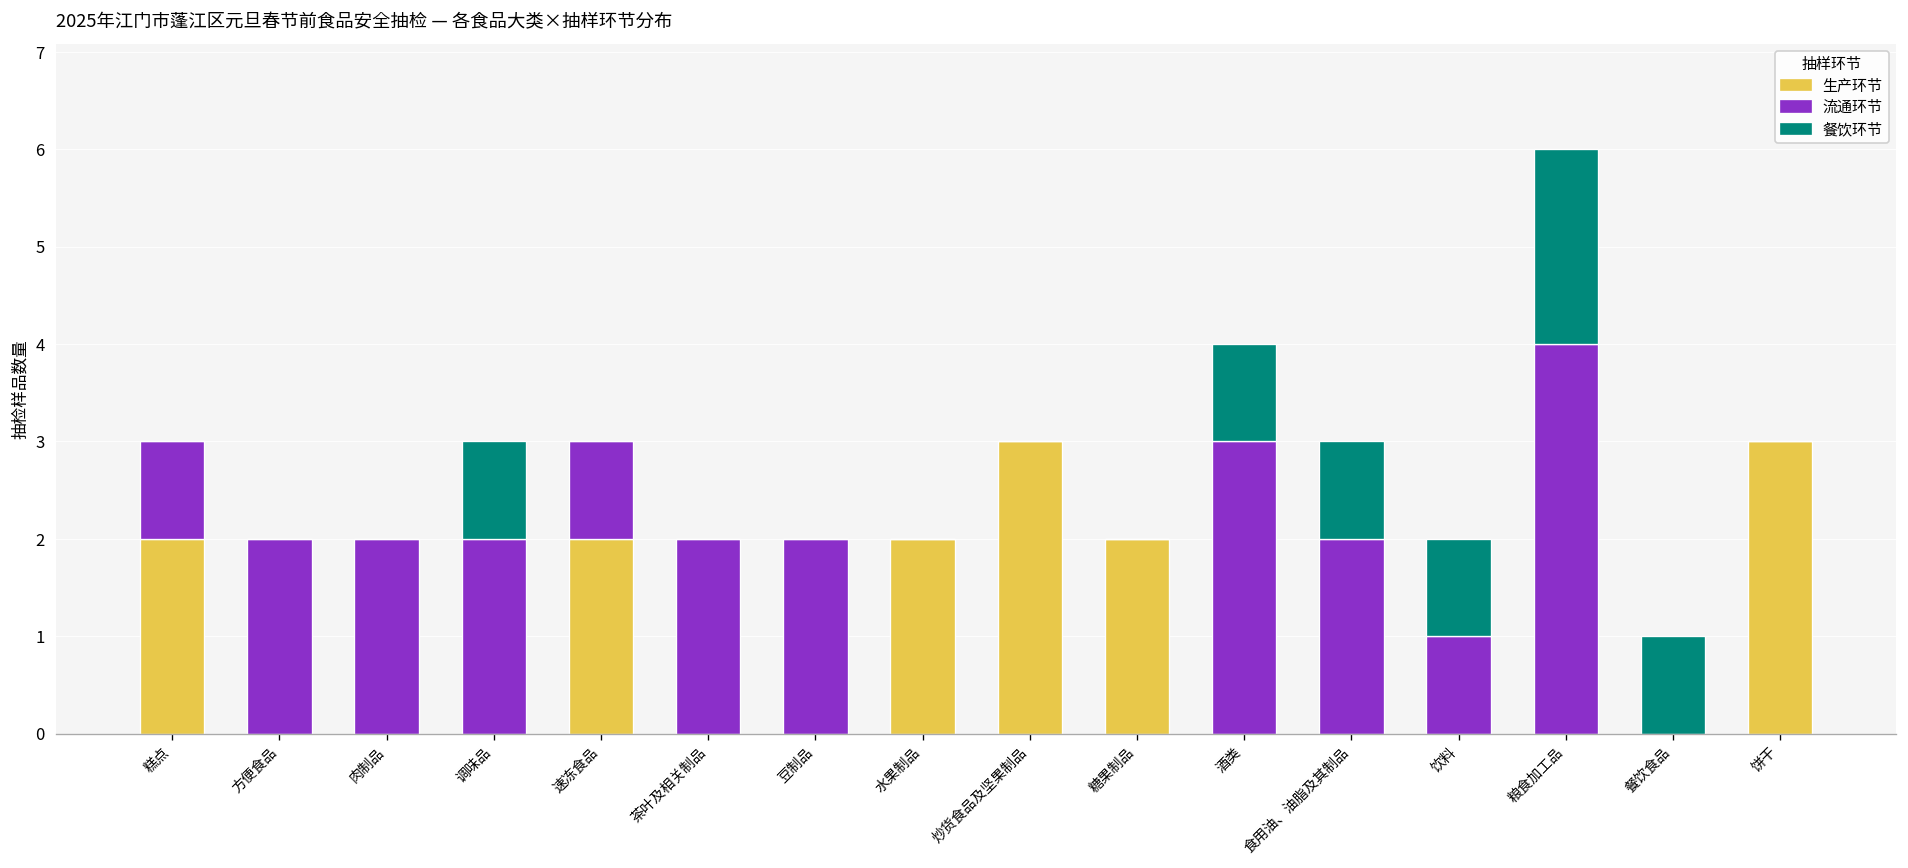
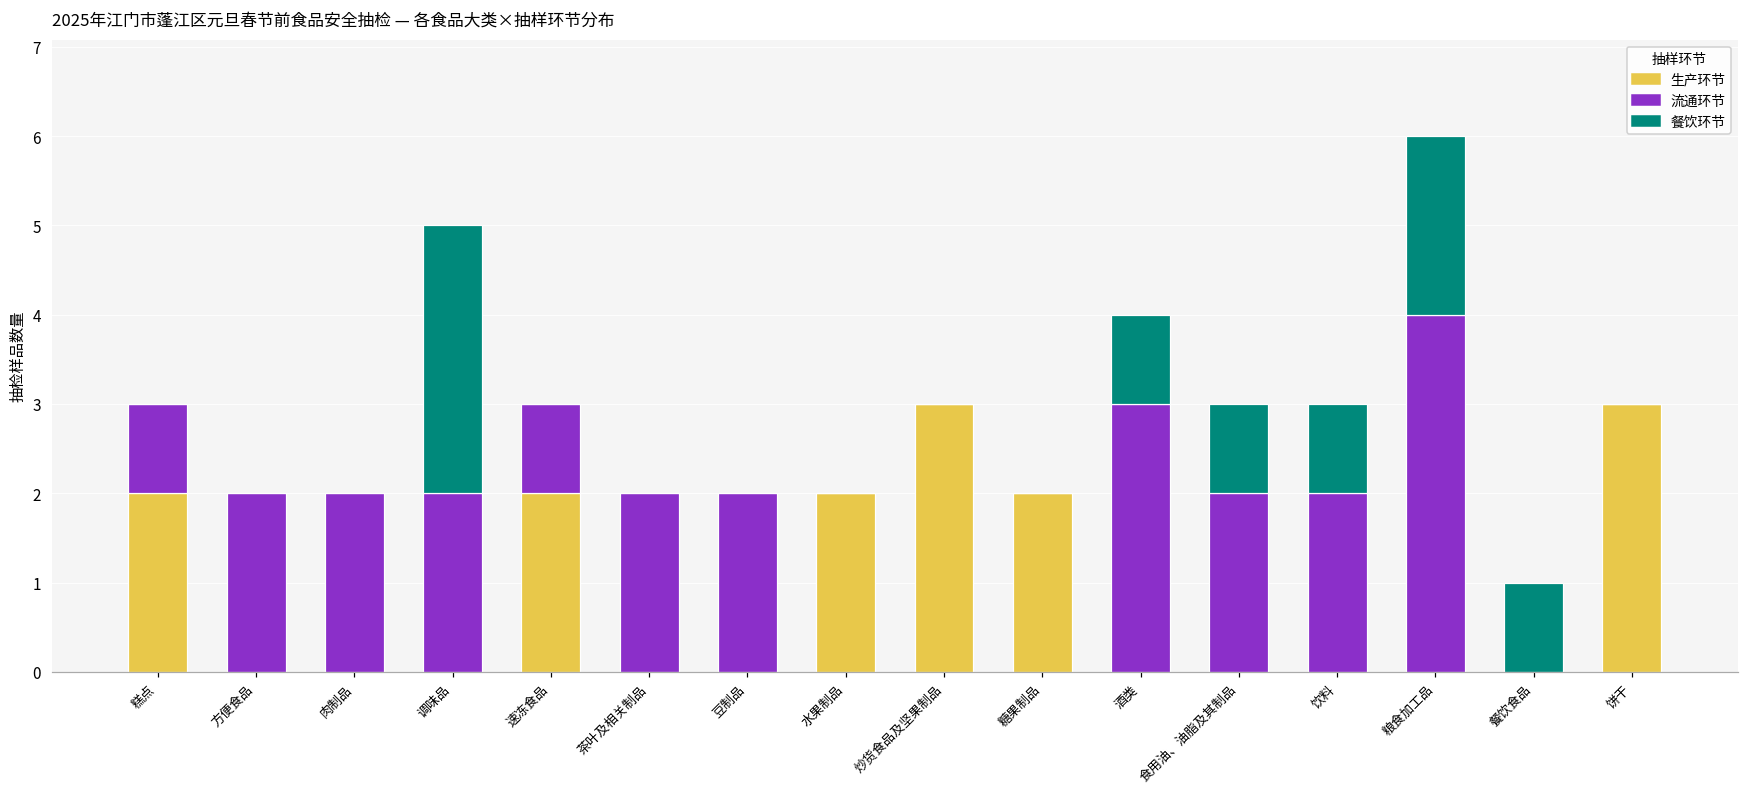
餐饮环节, 调味品: 1 -> 3
流通环节, 饮料: 1 -> 2
